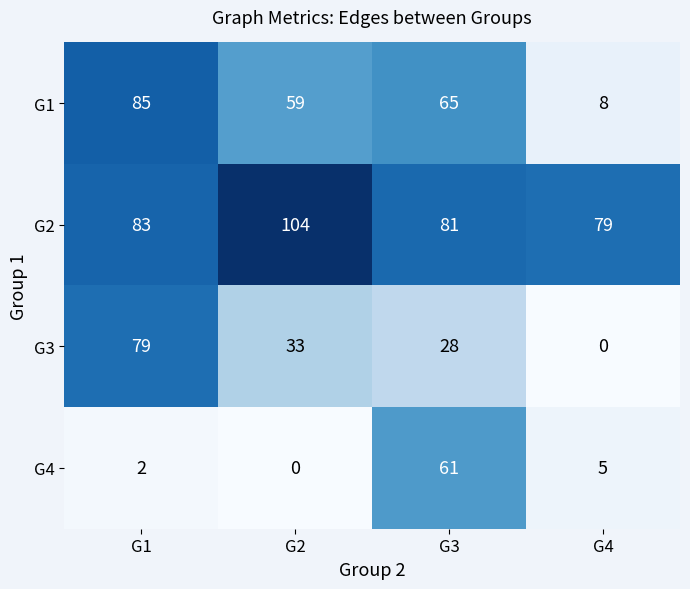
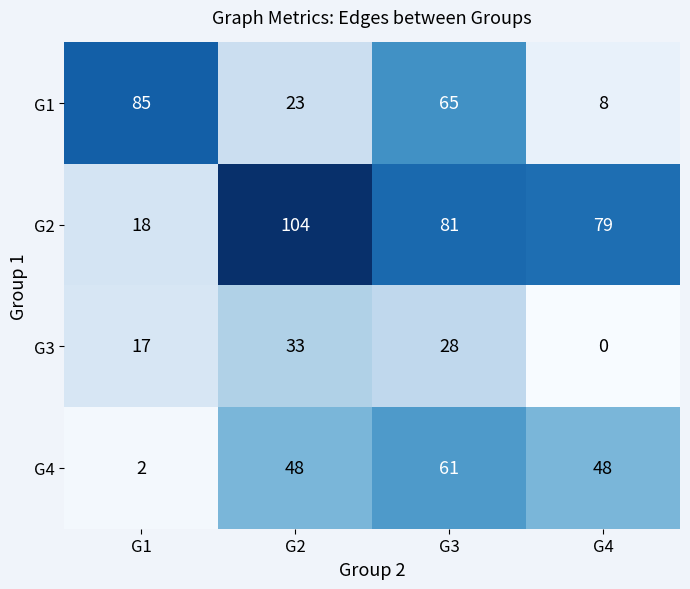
G1, G2: 59 -> 23
G2, G1: 83 -> 18
G3, G1: 79 -> 17
G4, G2: 0 -> 48
G4, G4: 5 -> 48
